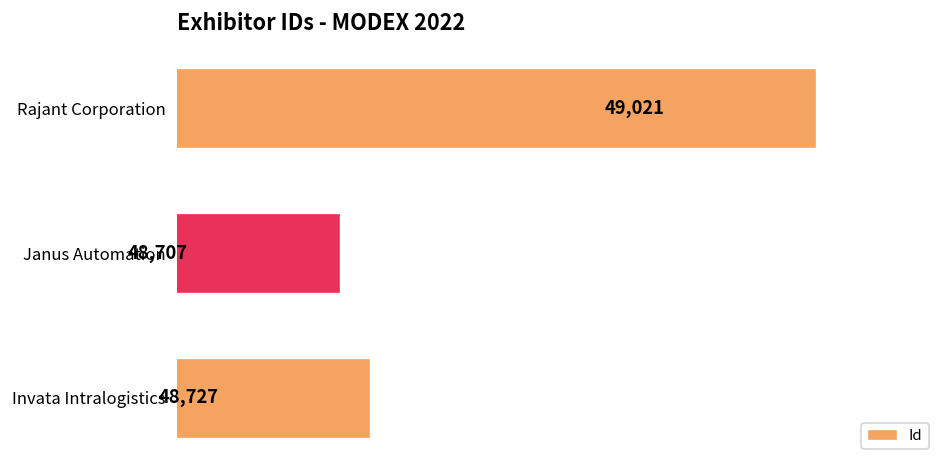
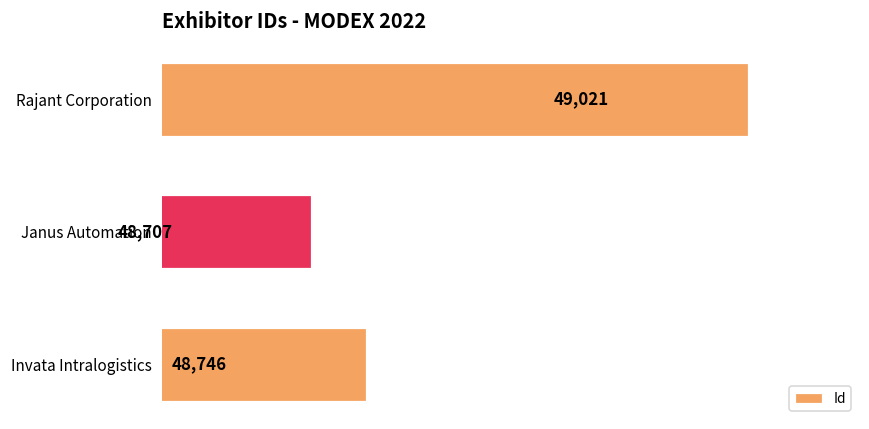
Invata Intralogistics: 48,727 -> 48,746
